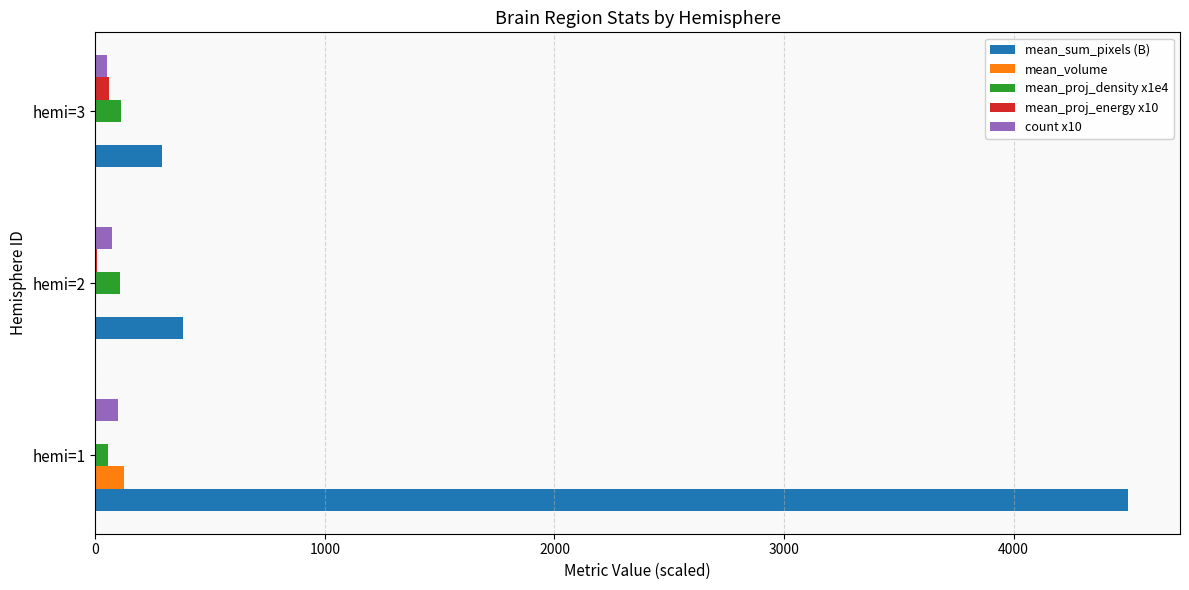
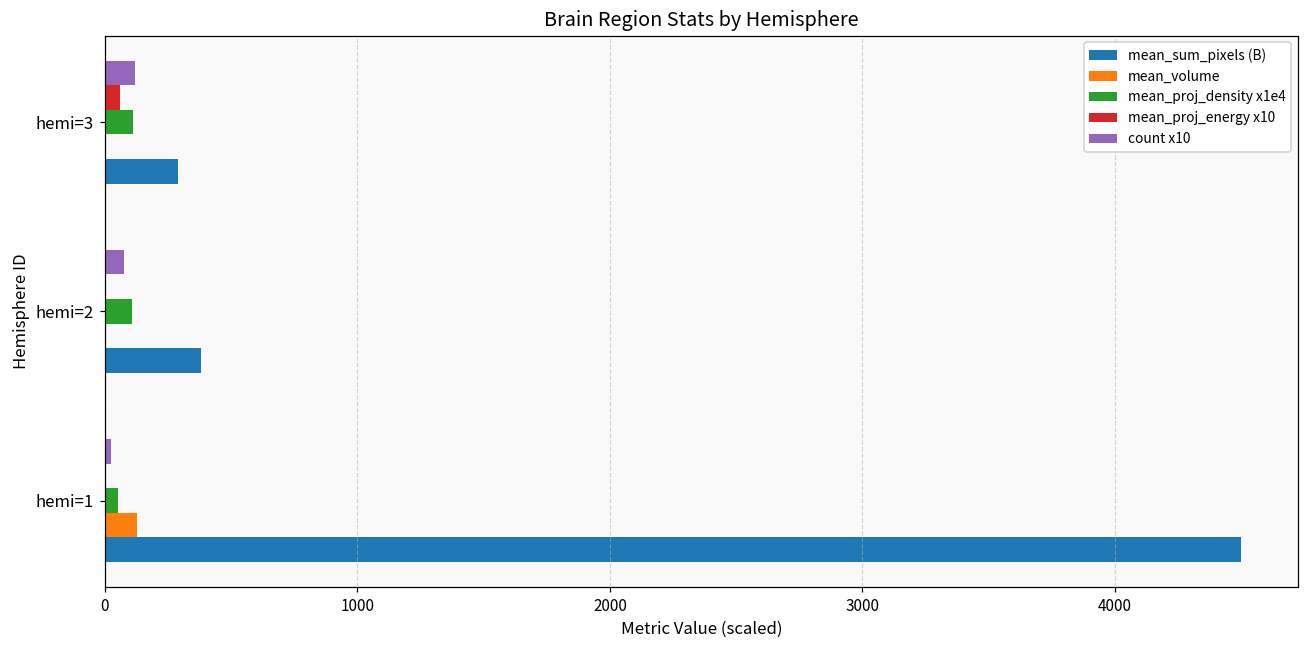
count x10, hemi=3: 50 -> 120
count x10, hemi=1: 100 -> 20
